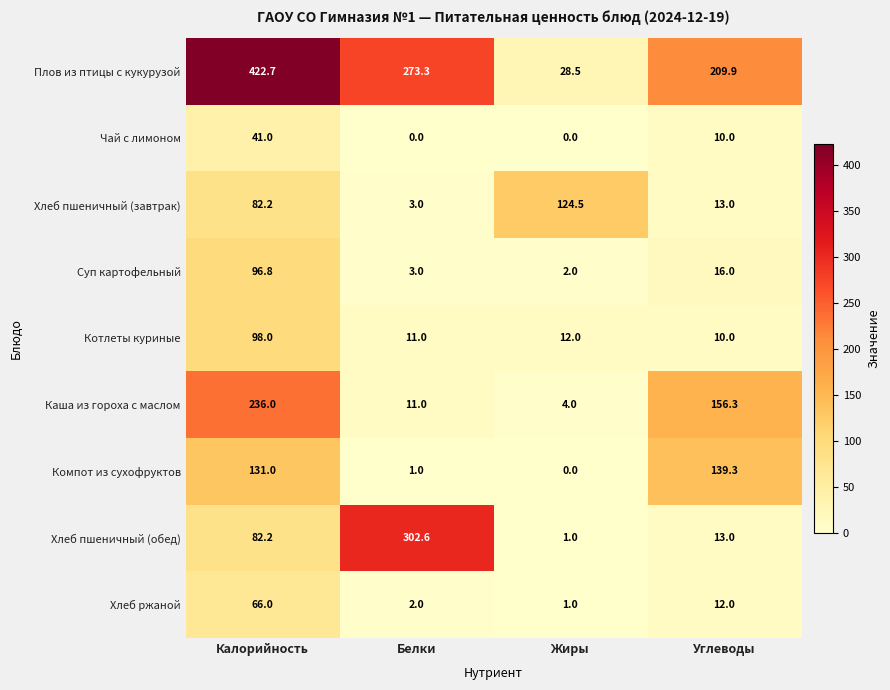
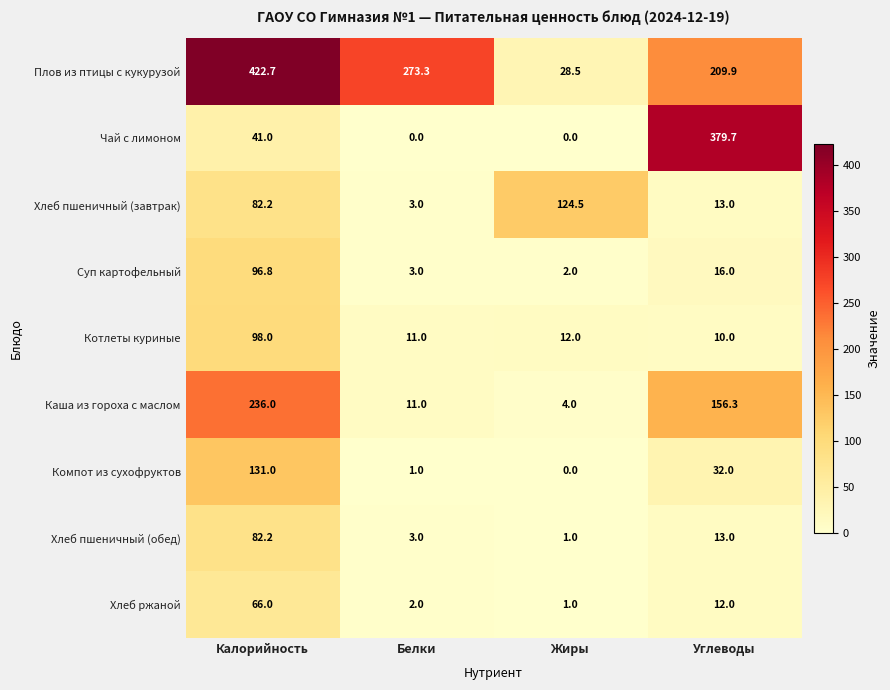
Чай с лимоном, Углеводы: 10.0 -> 379.7
Компот из сухофруктов, Углеводы: 139.3 -> 32.0
Хлеб пшеничный (обед), Белки: 302.6 -> 3.0
